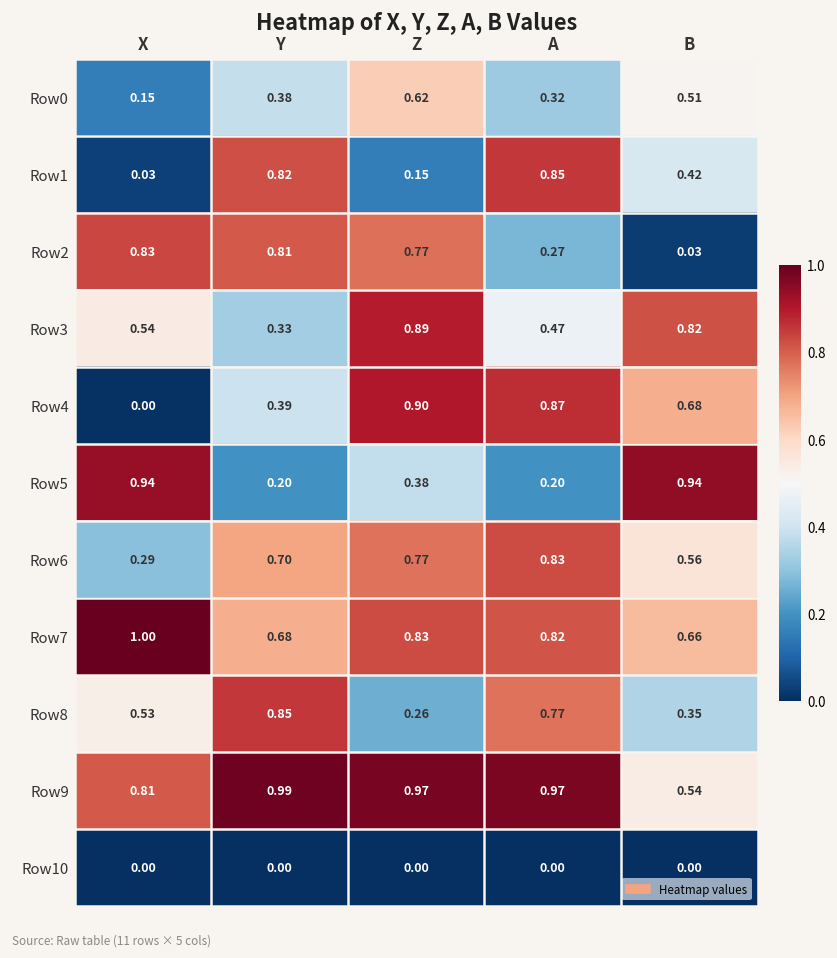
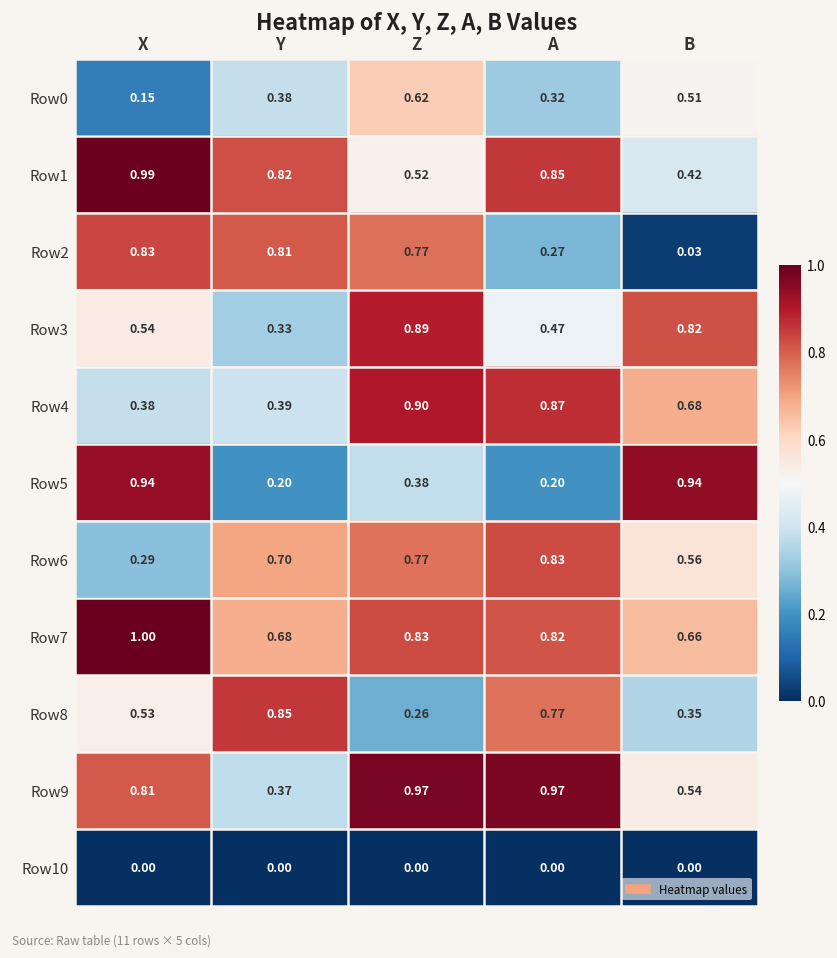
Row1, X: 0.03 -> 0.99
Row1, Z: 0.15 -> 0.52
Row4, X: 0.00 -> 0.38
Row9, Y: 0.99 -> 0.37
